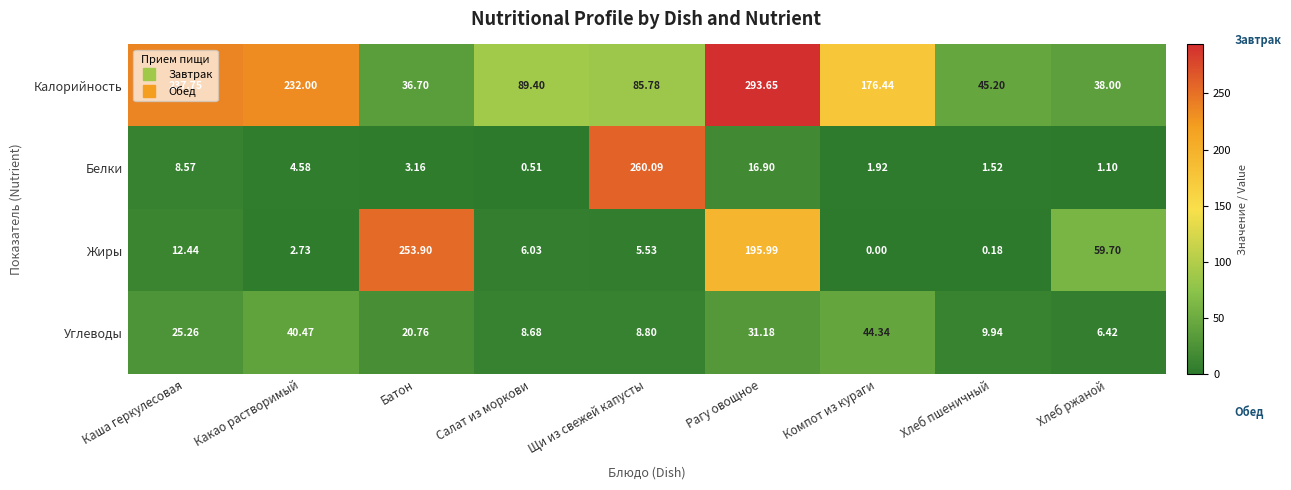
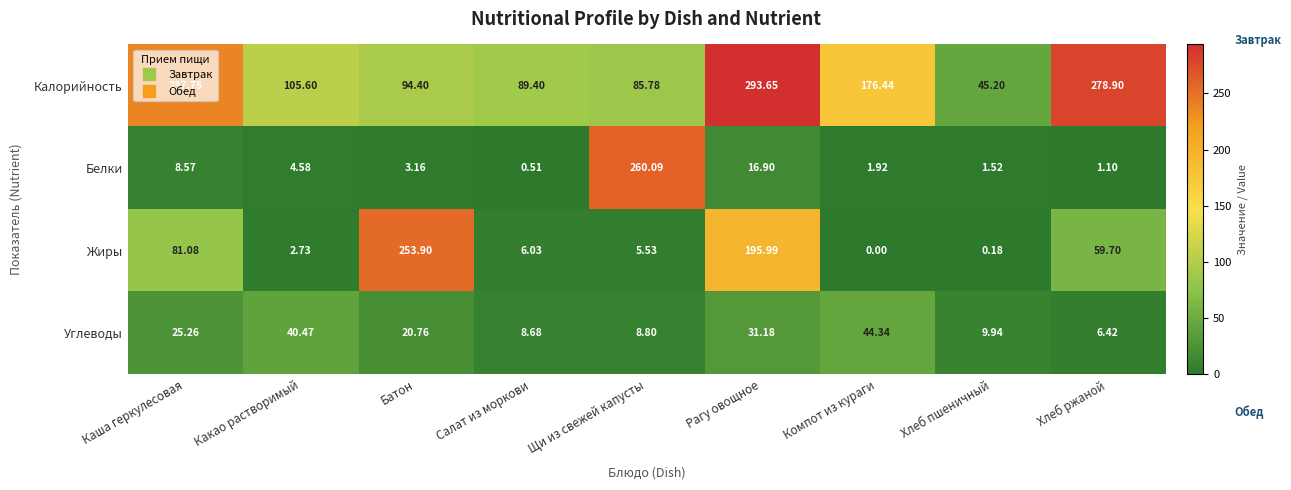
Калорийность, Какао растворимый: 232.00 -> 105.60
Калорийность, Батон: 36.70 -> 94.40
Калорийность, Хлеб ржаной: 38.00 -> 278.90
Жиры, Каша геркулесовая: 12.44 -> 81.08
